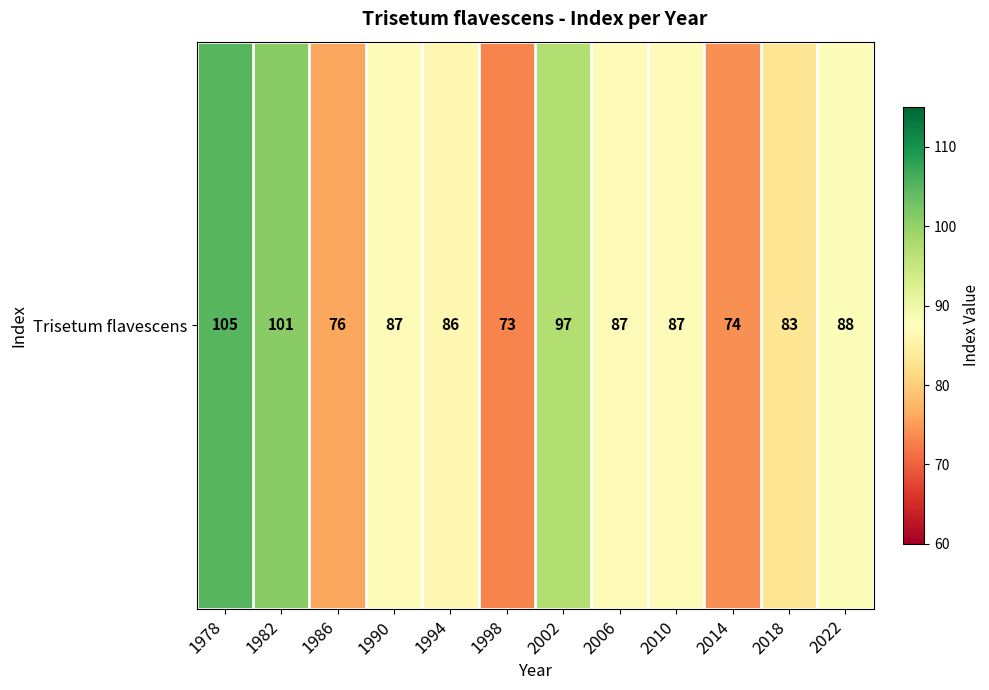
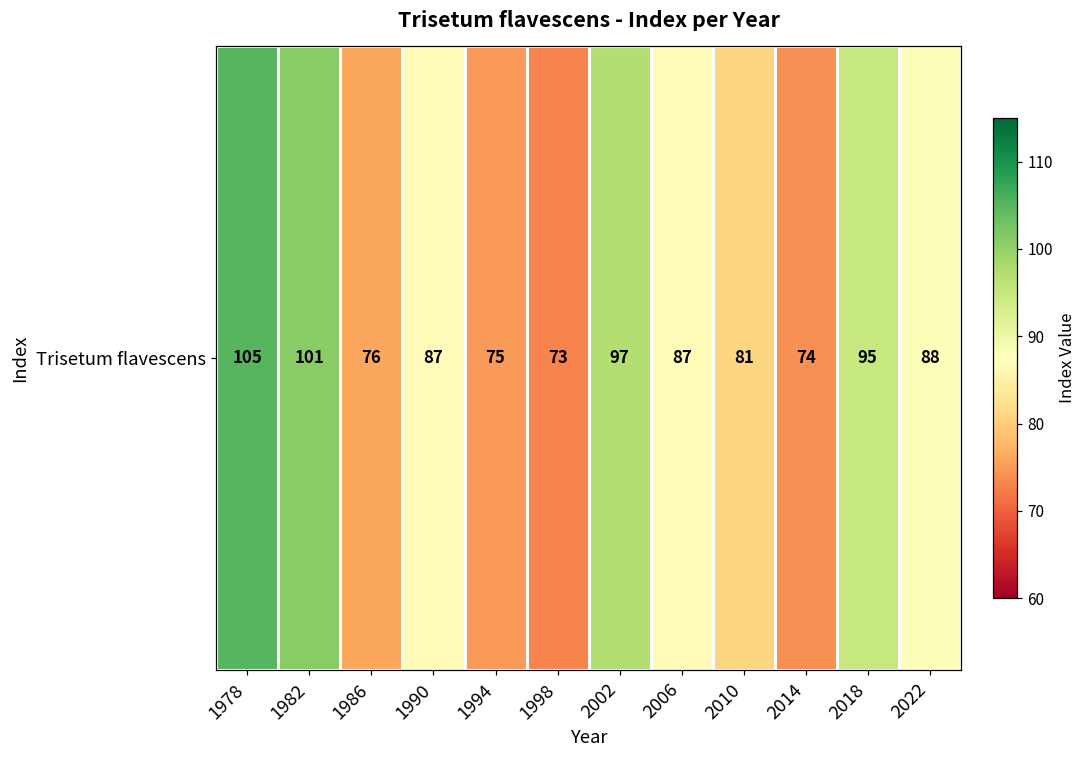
Trisetum flavescens, 1994: 86 -> 75
Trisetum flavescens, 2010: 87 -> 81
Trisetum flavescens, 2018: 83 -> 95
